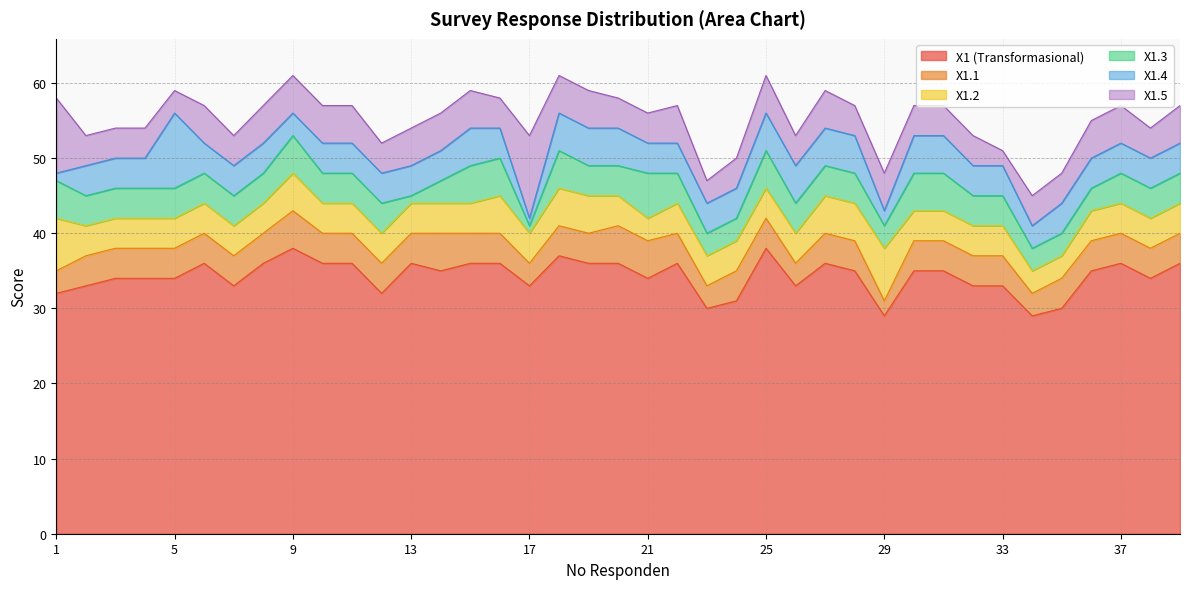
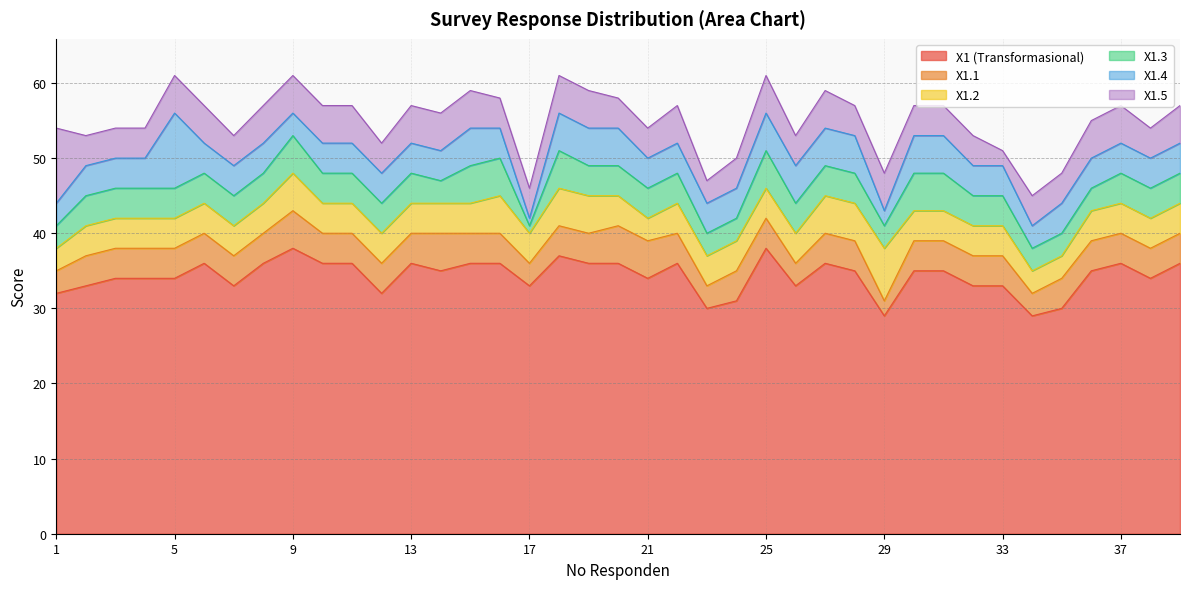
X1.2, 1: 7 -> 3
X1.3, 1: 5 -> 3
X1.4, 1: 1 -> 3
X1.5, 5: 3 -> 5
X1.3, 13: 1 -> 4
X1.5, 17: 11 -> 4
X1.3, 21: 6 -> 4
